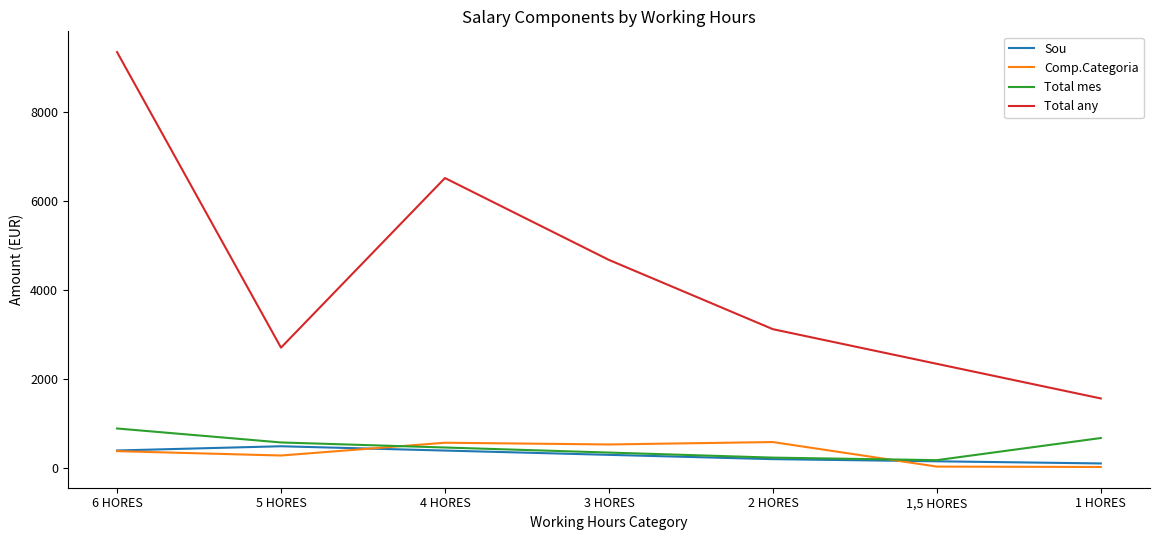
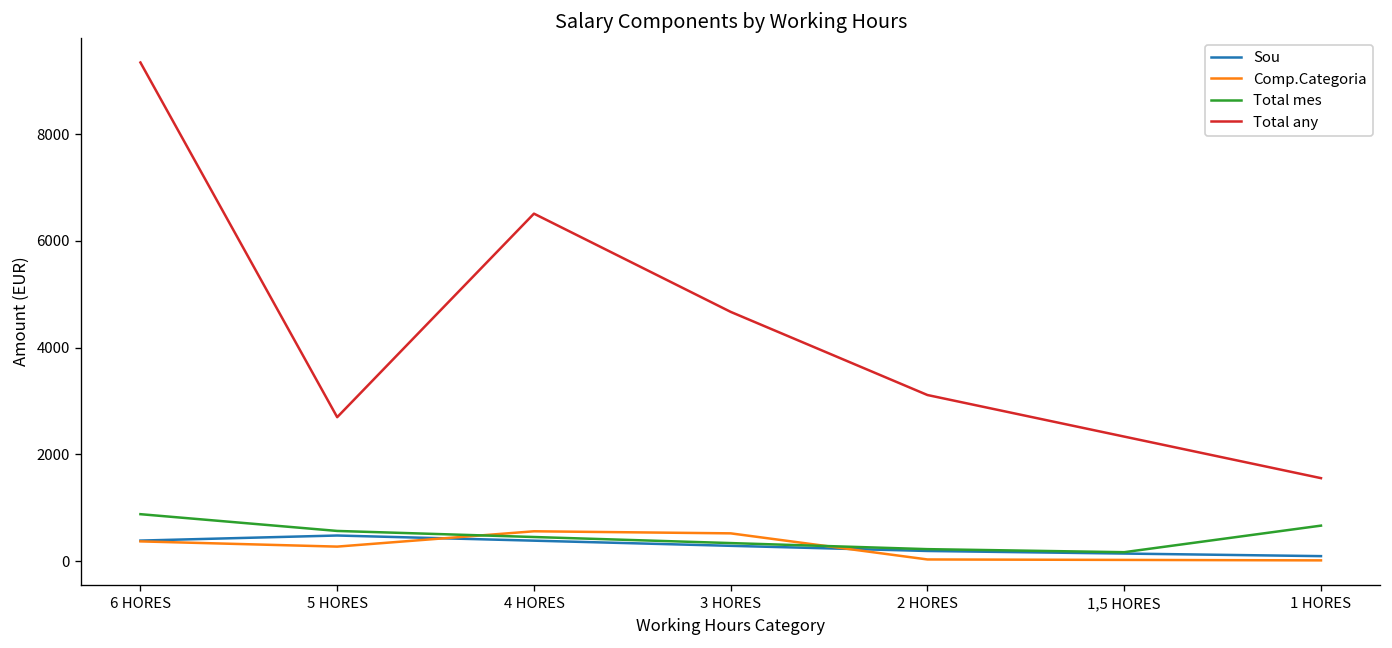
Comp.Categoria, 2 HORES: 600 -> 0
